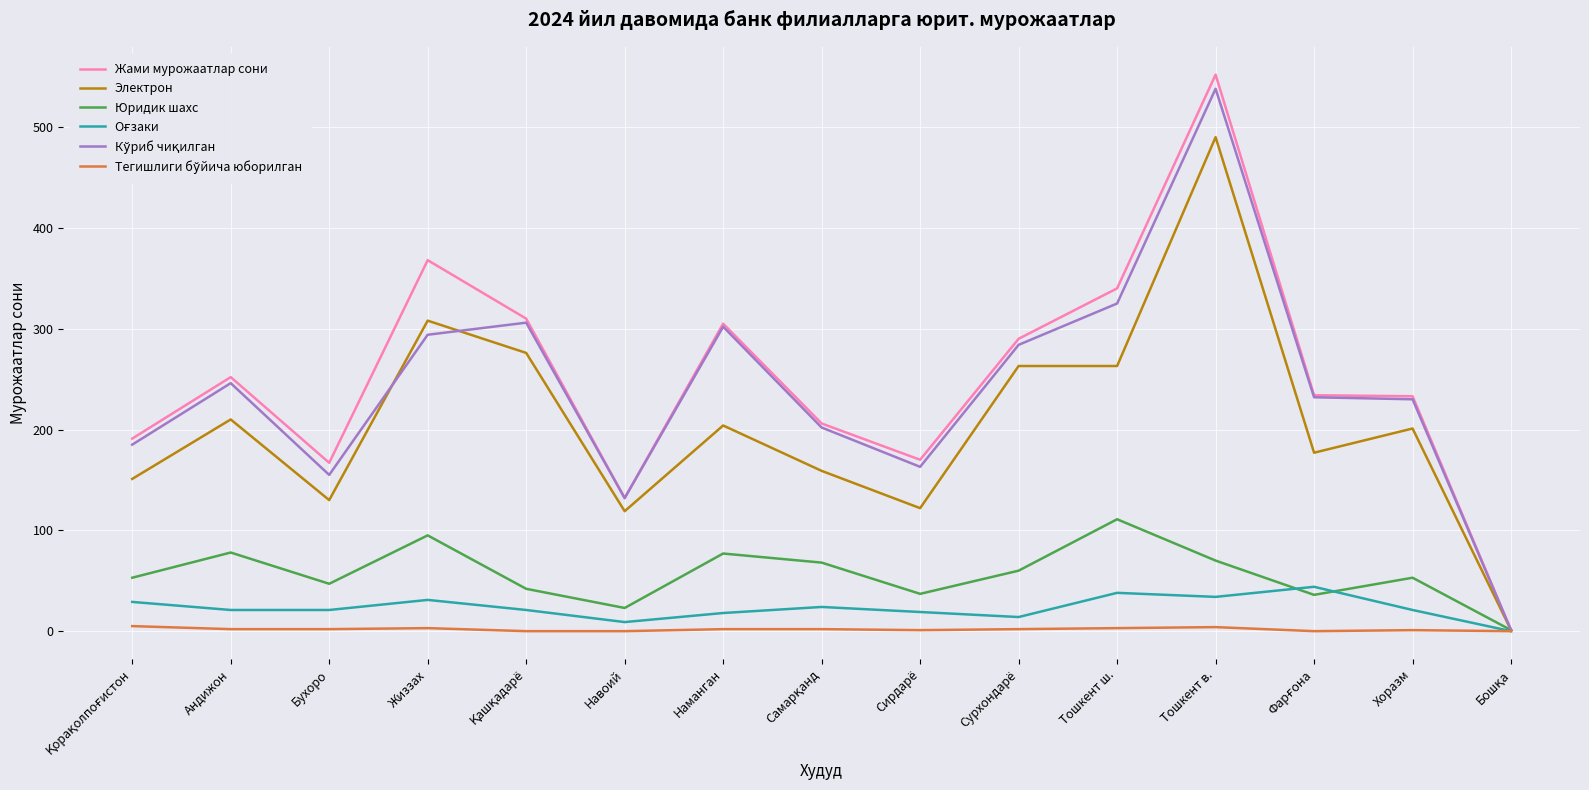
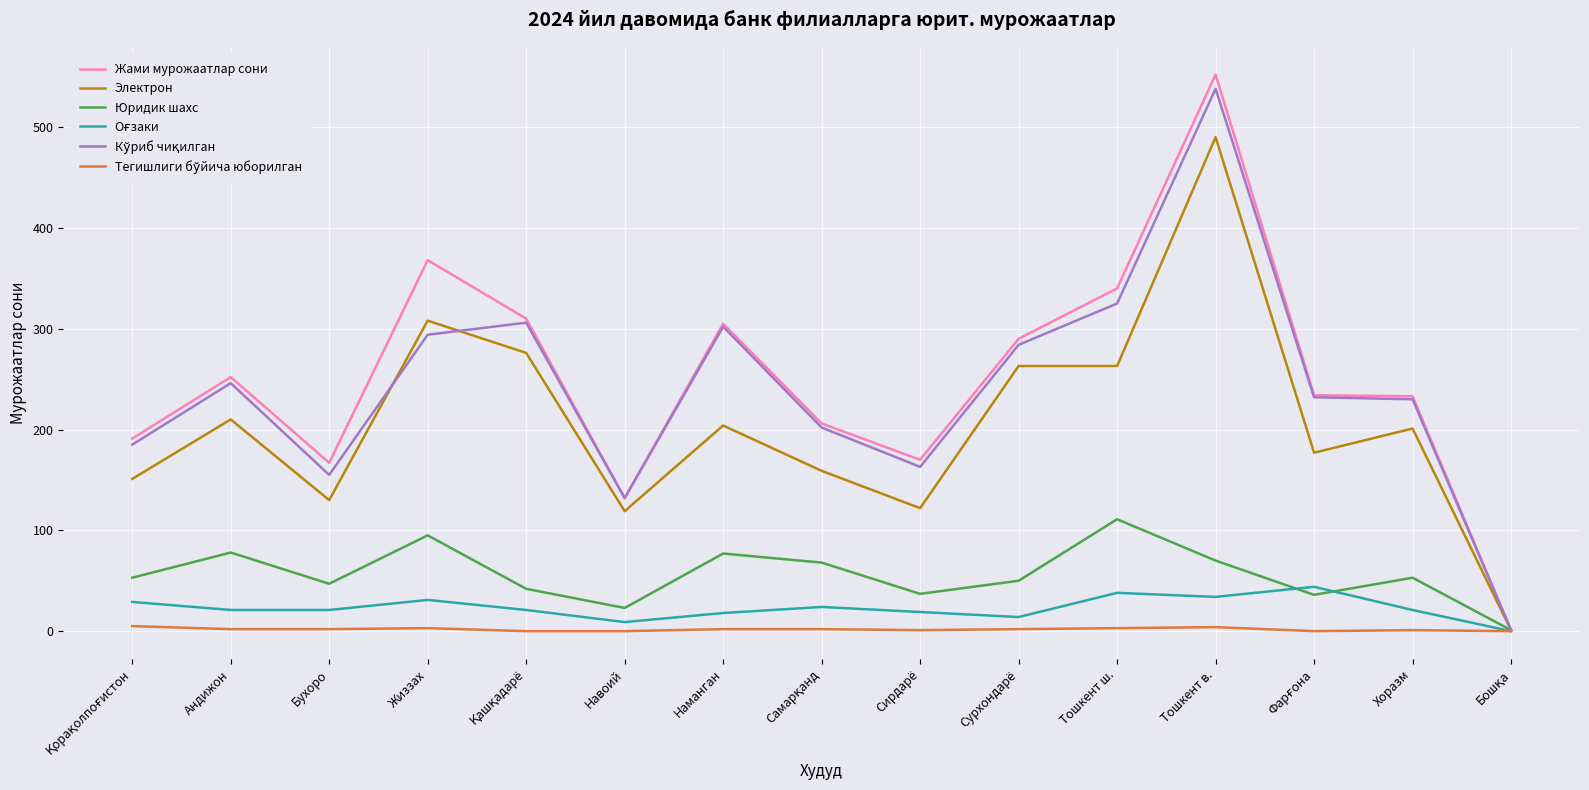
Юридик шахс, Сурхондарё: 60 -> 50
